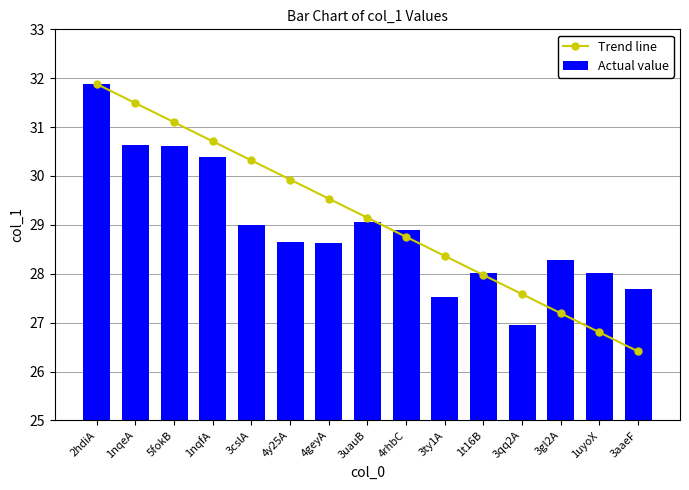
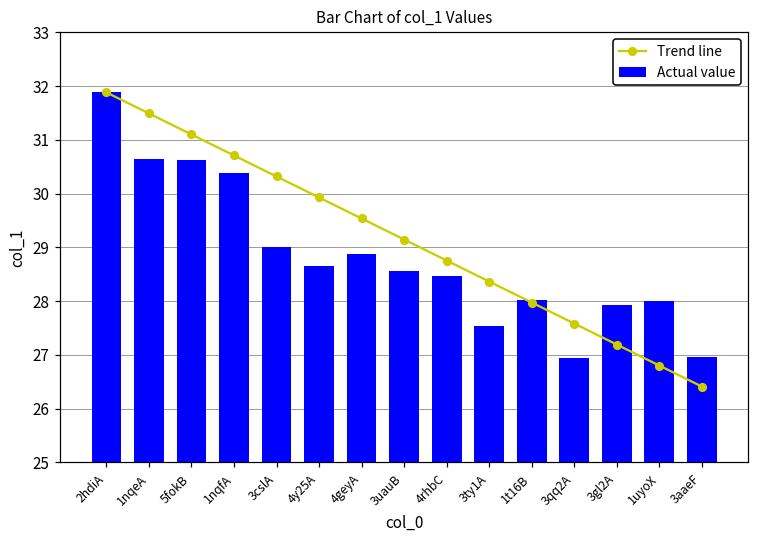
Actual value, 4geyA: 28.6 -> 28.9
Actual value, 3uauB: 29.1 -> 28.6
Actual value, 4rhbC: 28.9 -> 28.5
Actual value, 3gl2A: 28.3 -> 27.9
Actual value, 3aaeF: 27.7 -> 27.0
